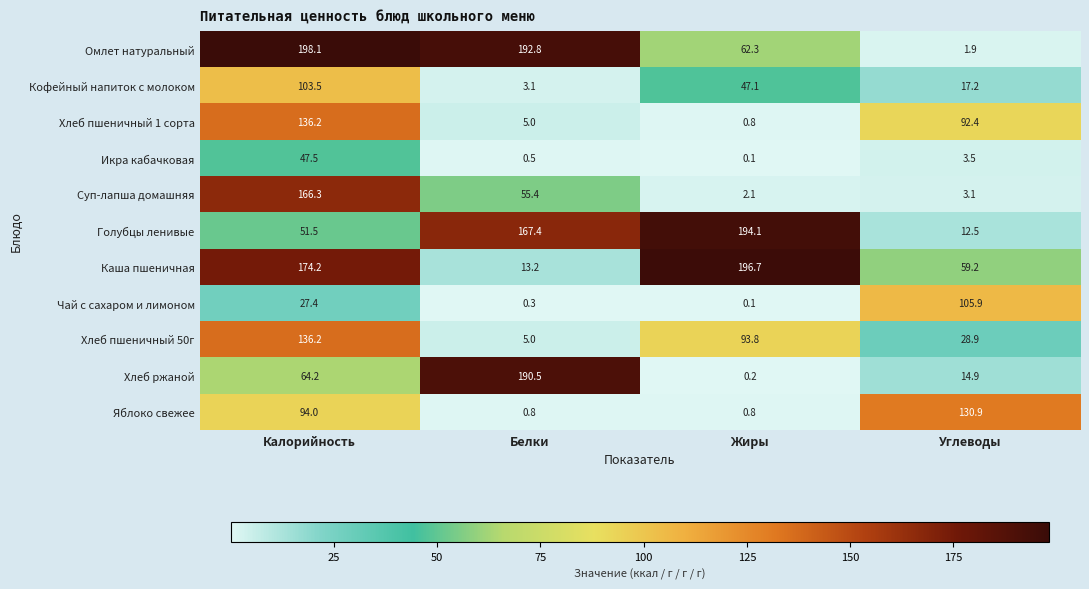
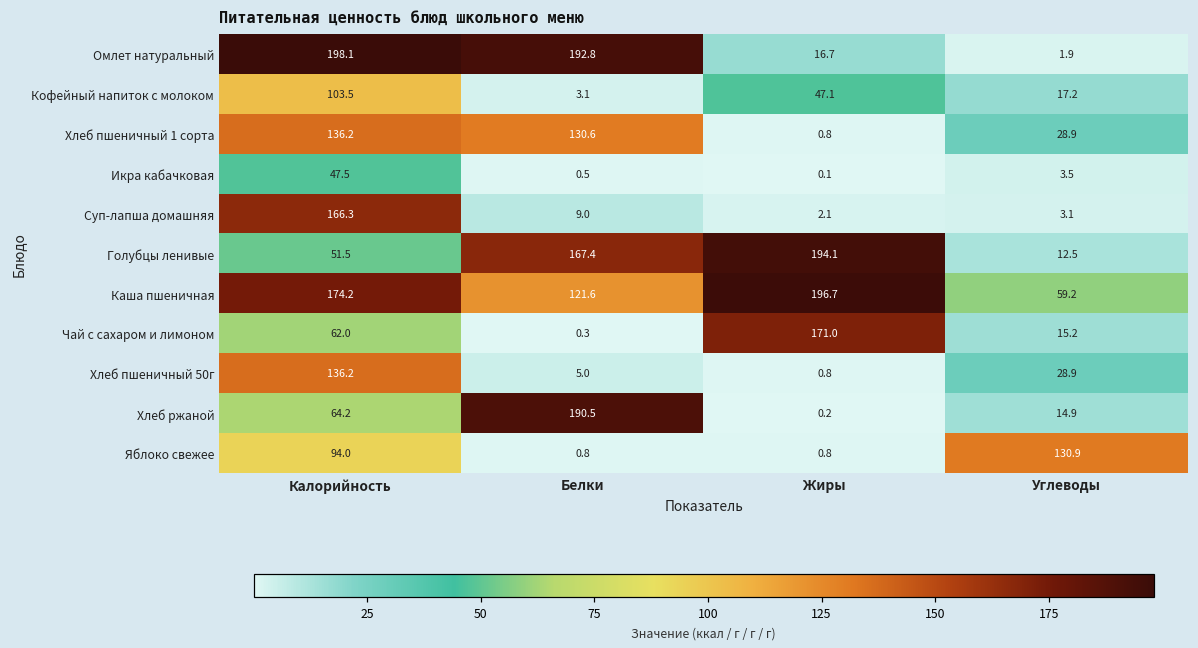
Омлет натуральный, Жиры: 62.3 -> 16.7
Хлеб пшеничный 1 сорта, Белки: 5.0 -> 130.6
Хлеб пшеничный 1 сорта, Углеводы: 92.4 -> 28.9
Суп-лапша домашняя, Белки: 55.4 -> 9.0
Каша пшеничная, Белки: 13.2 -> 121.6
Чай с сахаром и лимоном, Калорийность: 27.4 -> 62.0
Чай с сахаром и лимоном, Жиры: 0.1 -> 171.0
Чай с сахаром и лимоном, Углеводы: 105.9 -> 15.2
Хлеб пшеничный 50г, Жиры: 93.8 -> 0.8
